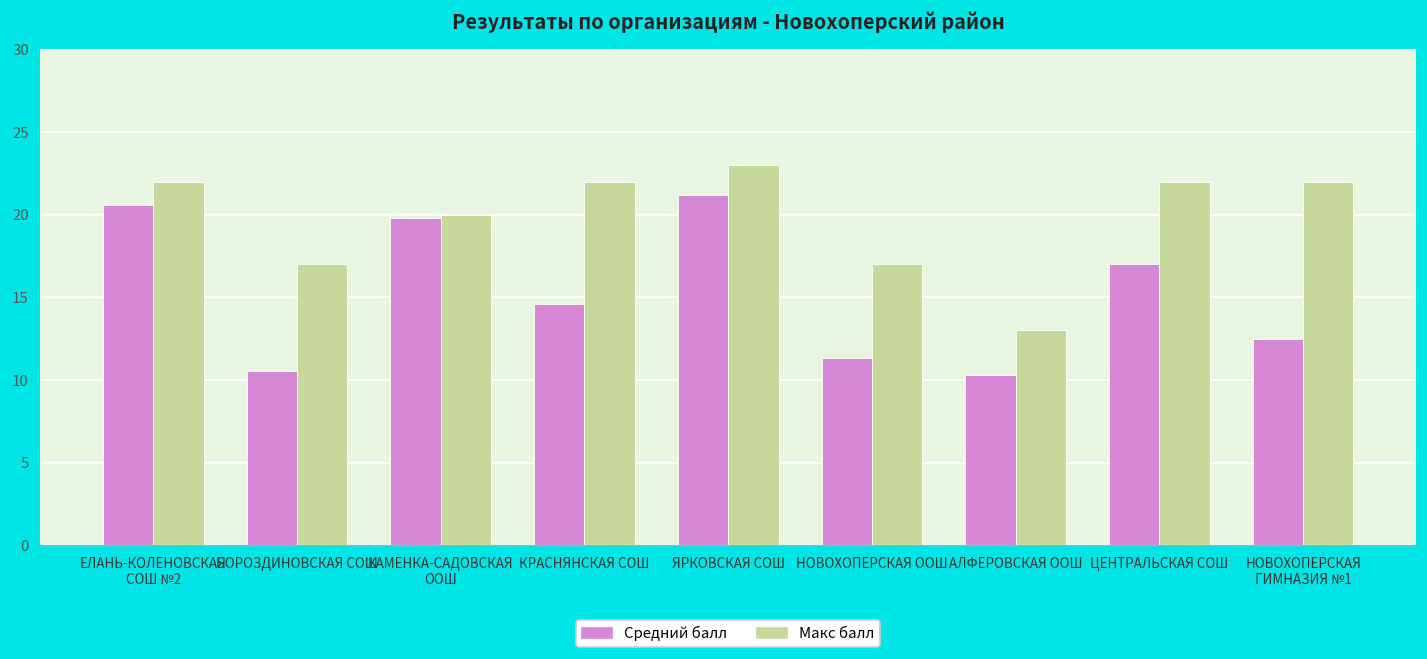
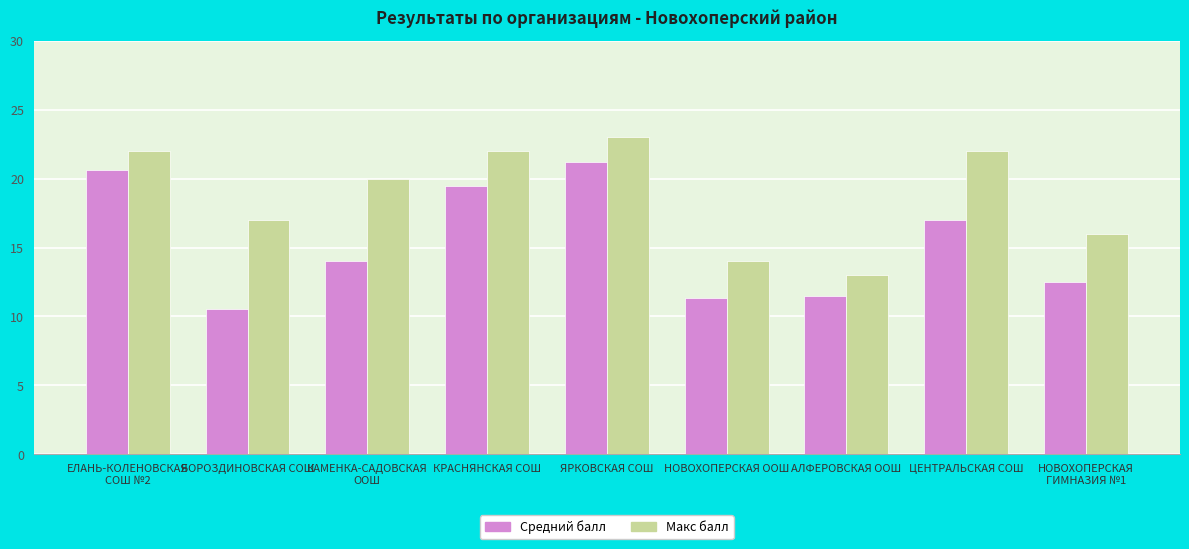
Средний балл, КАМЕНКА-САДОВСКАЯ ООШ: 19.8 -> 14.0
Средний балл, КРАСНЯНСКАЯ СОШ: 14.6 -> 19.5
Макс балл, НОВОХОПЕРСКАЯ ООШ: 17 -> 14
Средний балл, АЛФЕРОВСКАЯ ООШ: 10.3 -> 11.5
Макс балл, НОВОХОПЕРСКАЯ ГИМНАЗИЯ №1: 22 -> 16
